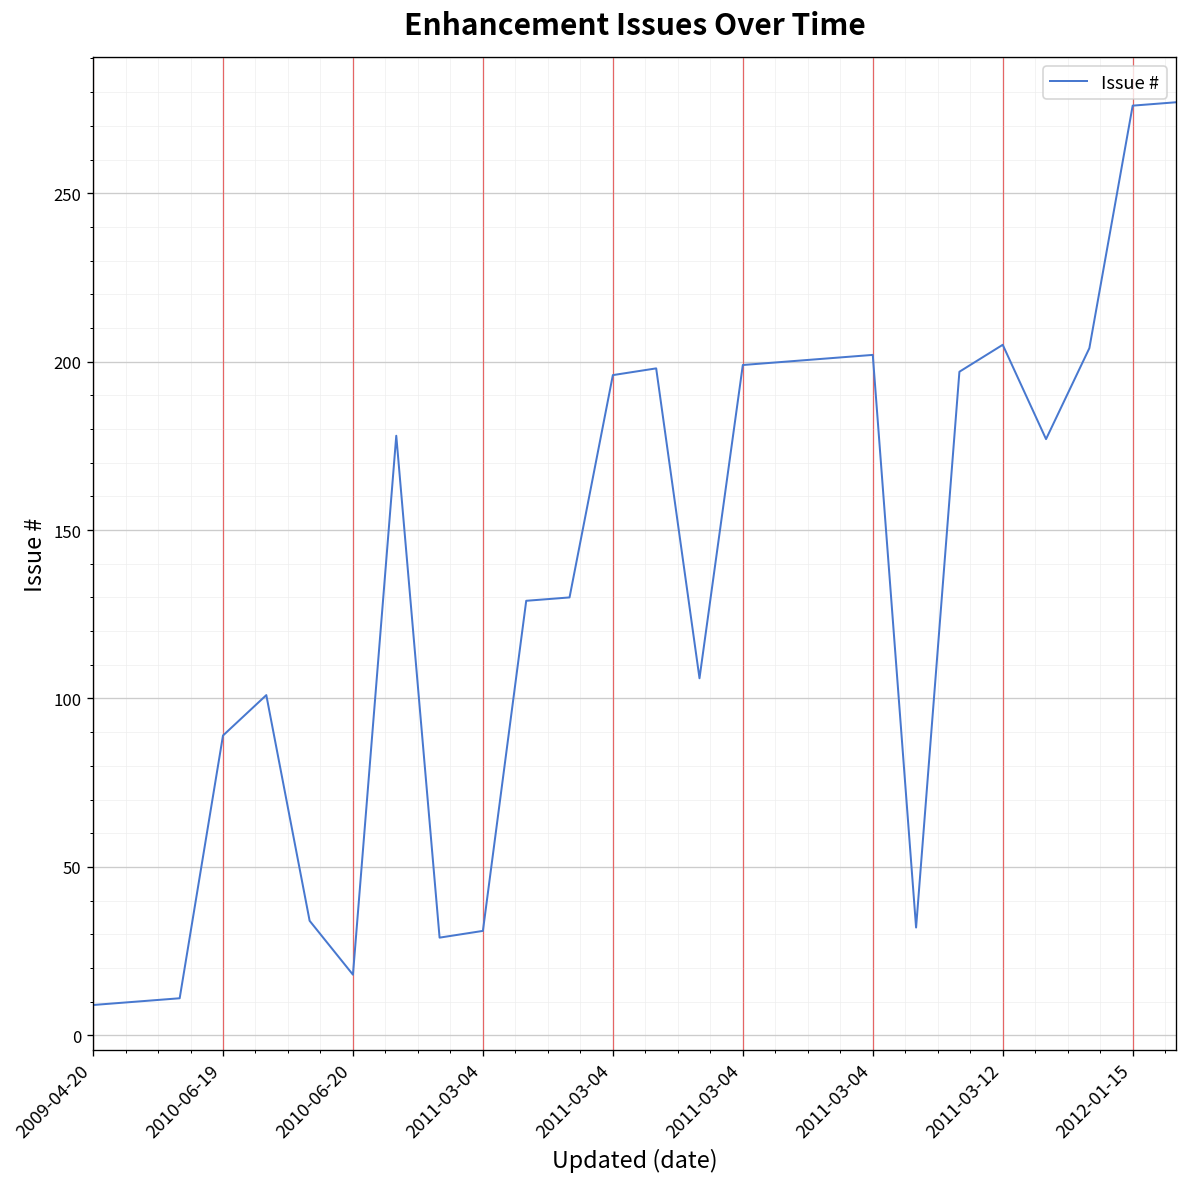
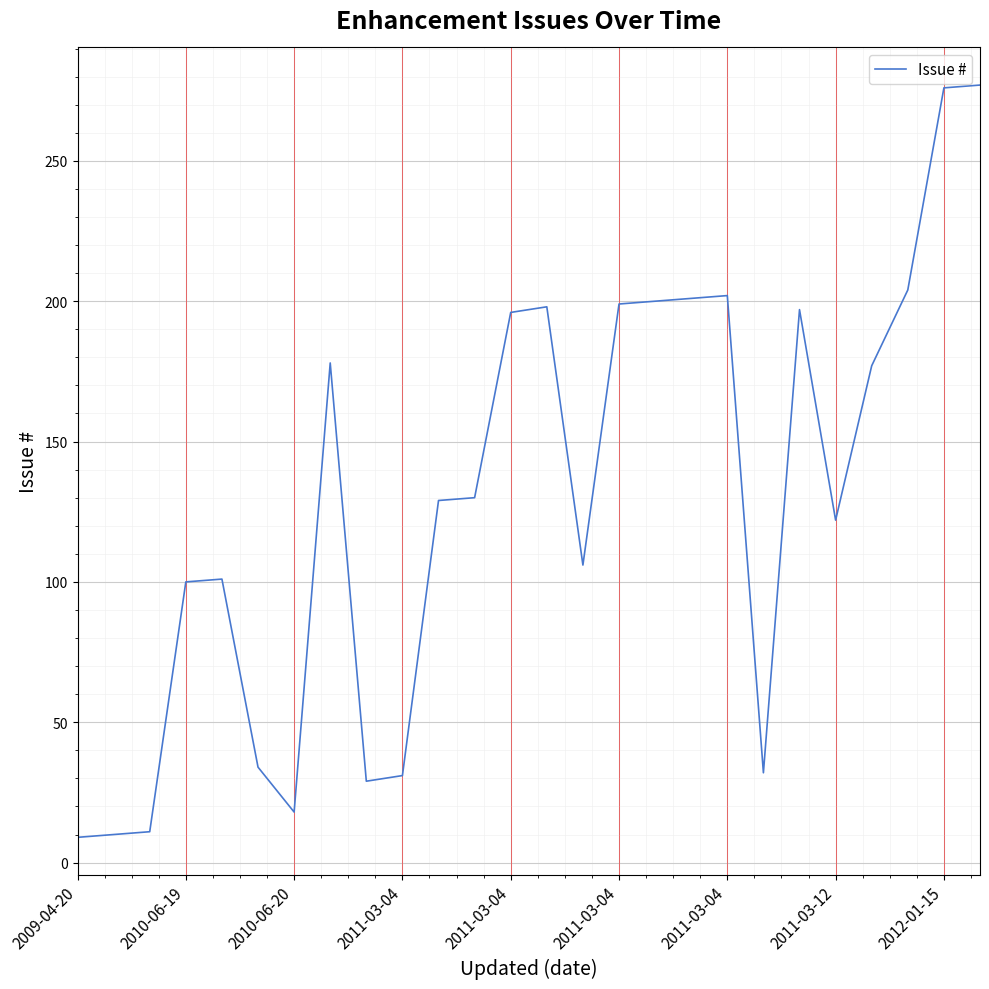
2010-06-19: 89 -> 100
2011-03-12: 205 -> 122
